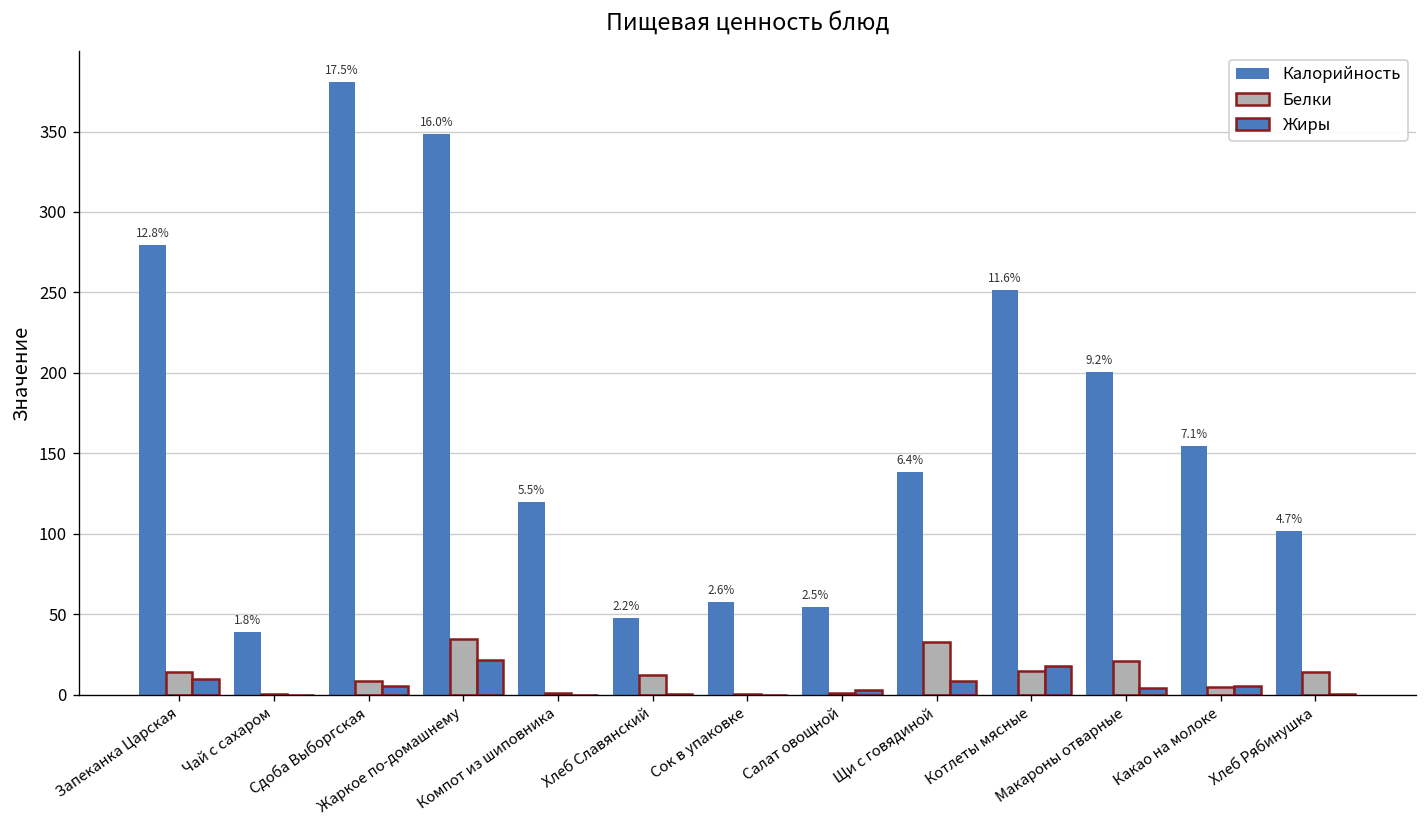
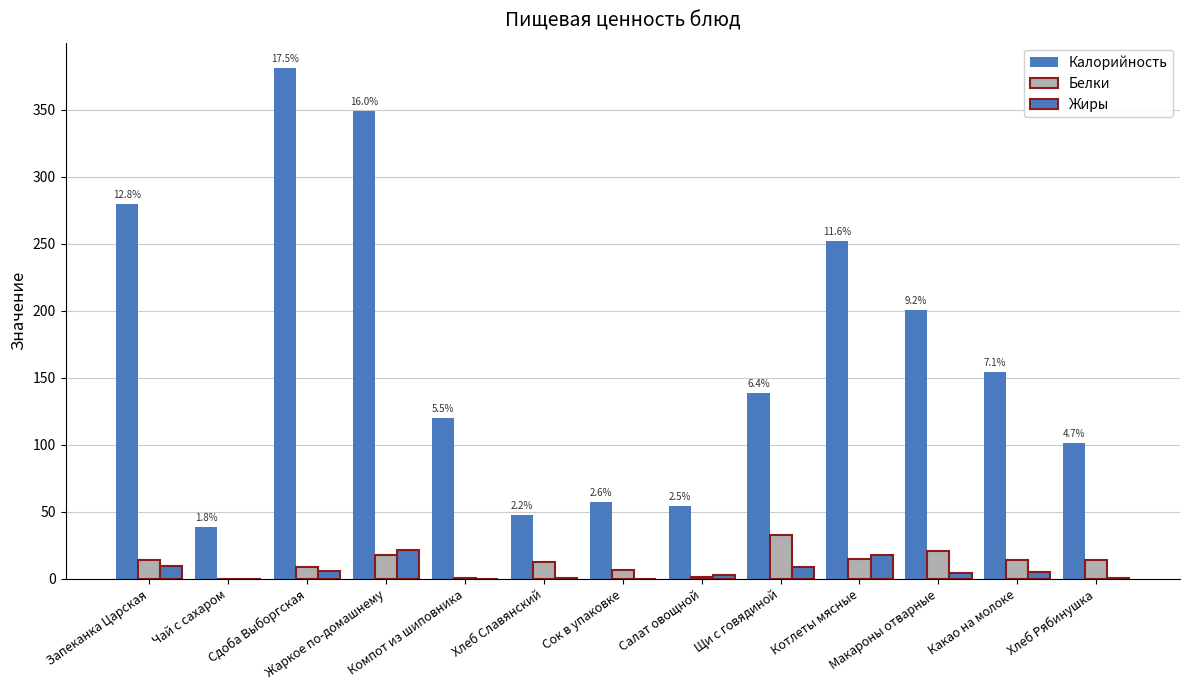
Белки, Жаркое по-домашнему: 35 -> 18
Белки, Сок в упаковке: 0 -> 6
Белки, Какао на молоке: 5 -> 14
